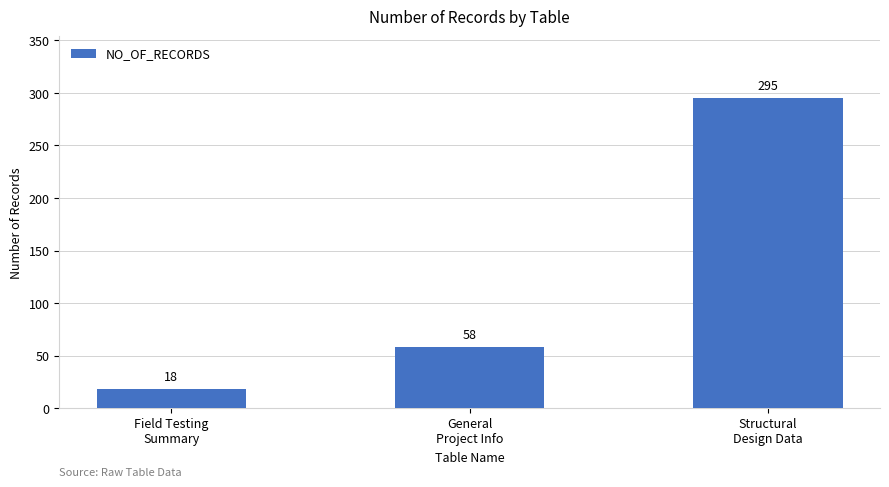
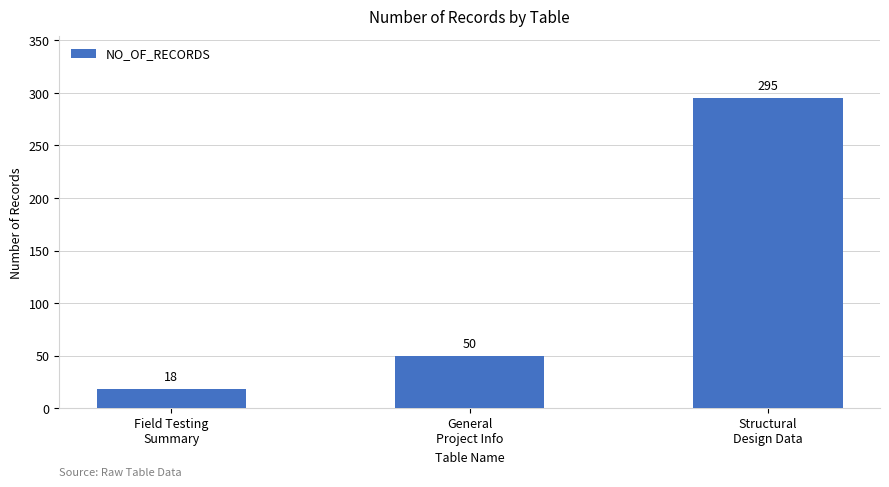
General Project Info: 58 -> 50
